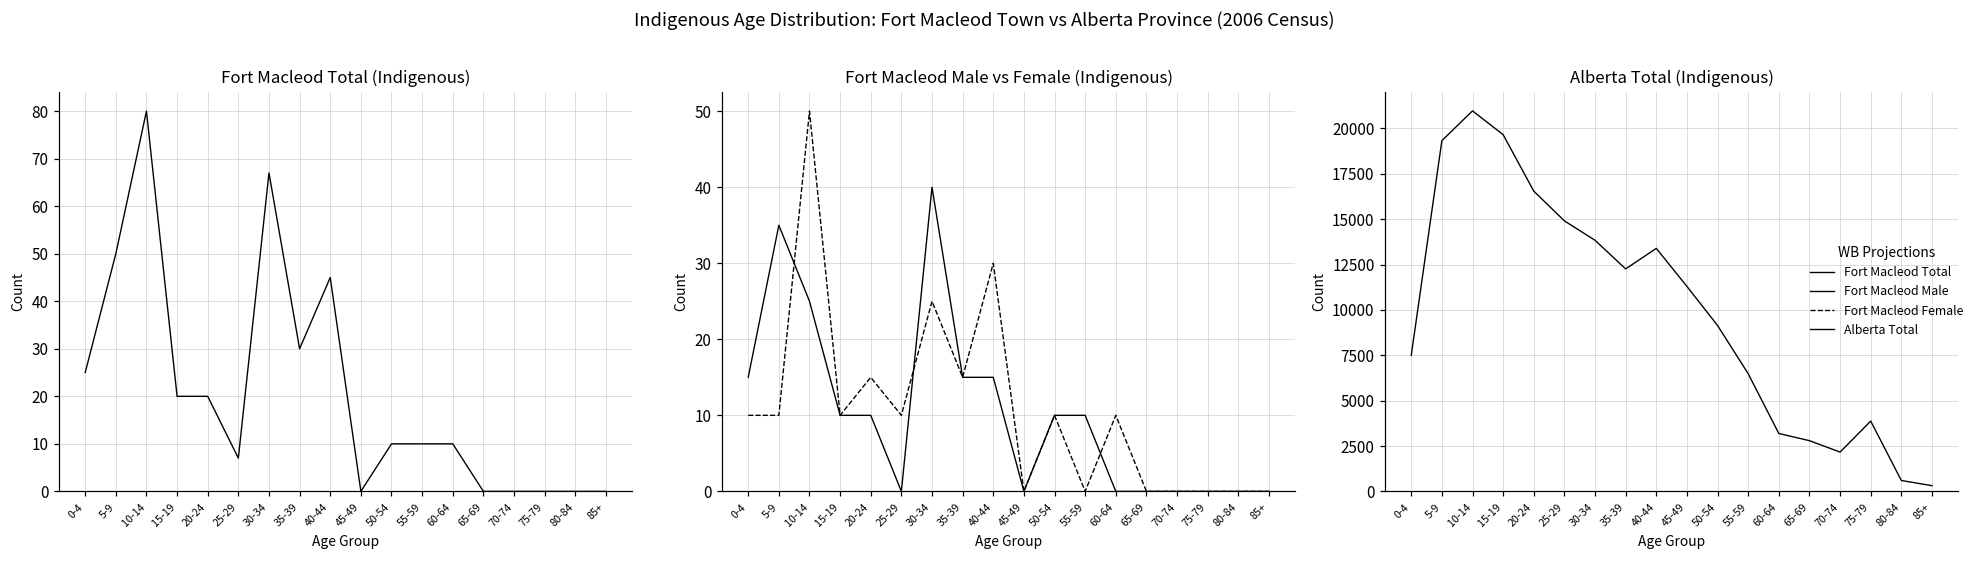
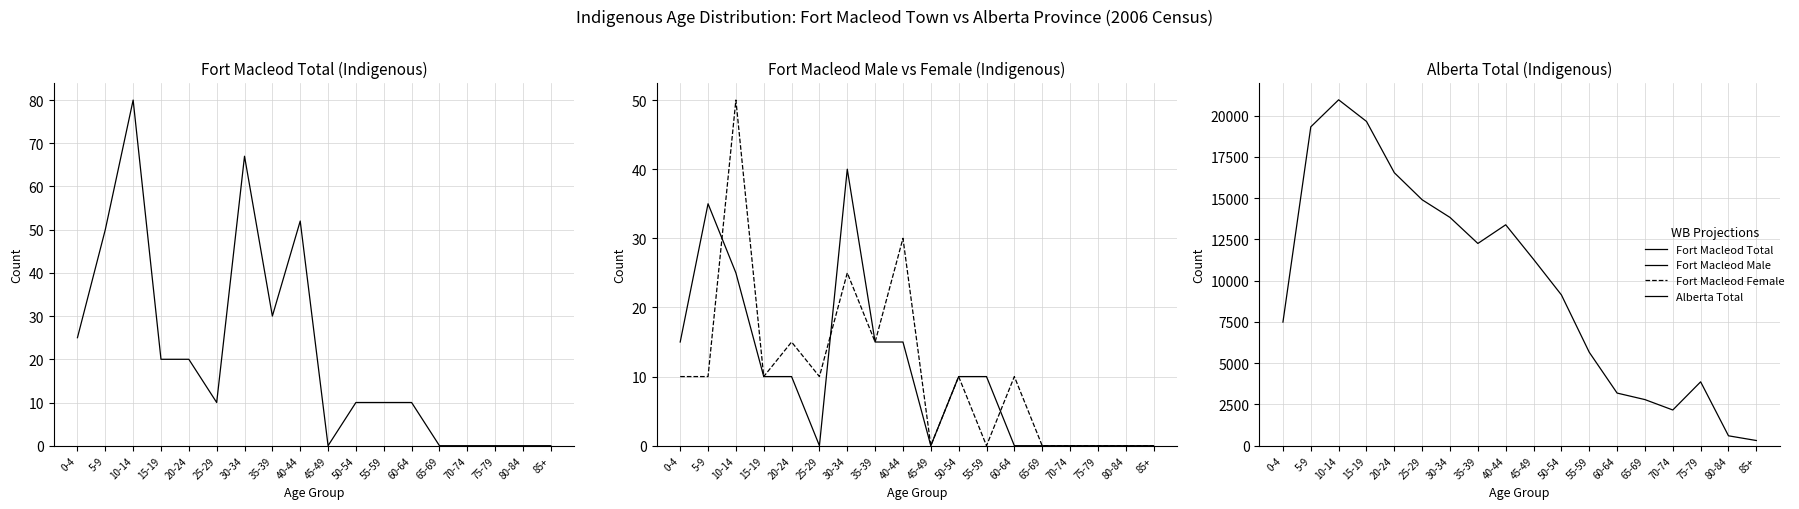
Fort Macleod Total (Indigenous), 25-29: 7 -> 10
Fort Macleod Total (Indigenous), 40-44: 45 -> 52
Alberta Total (Indigenous), 55-59: 6500 -> 5700
